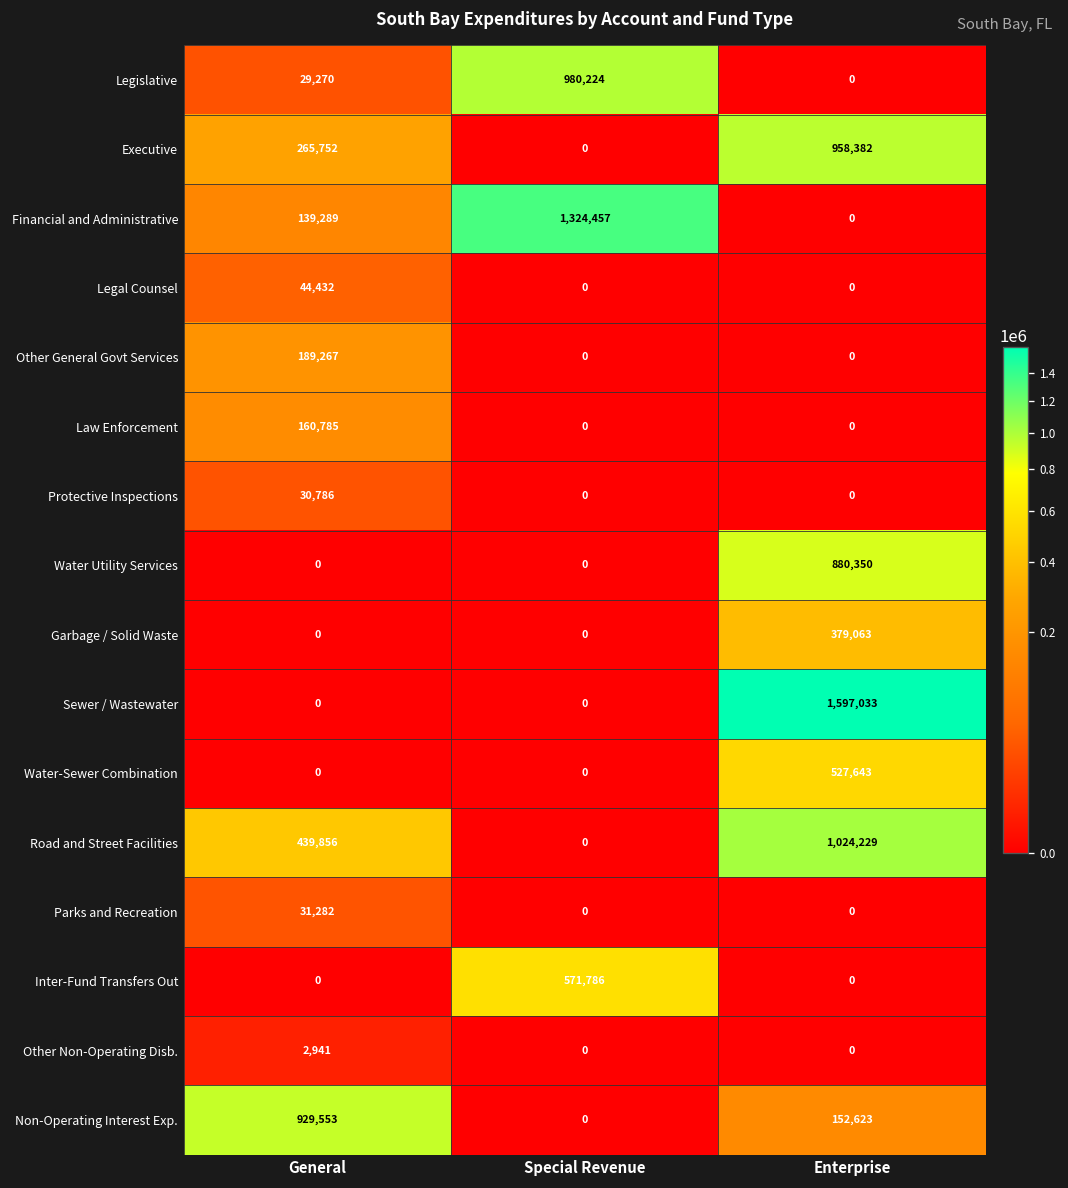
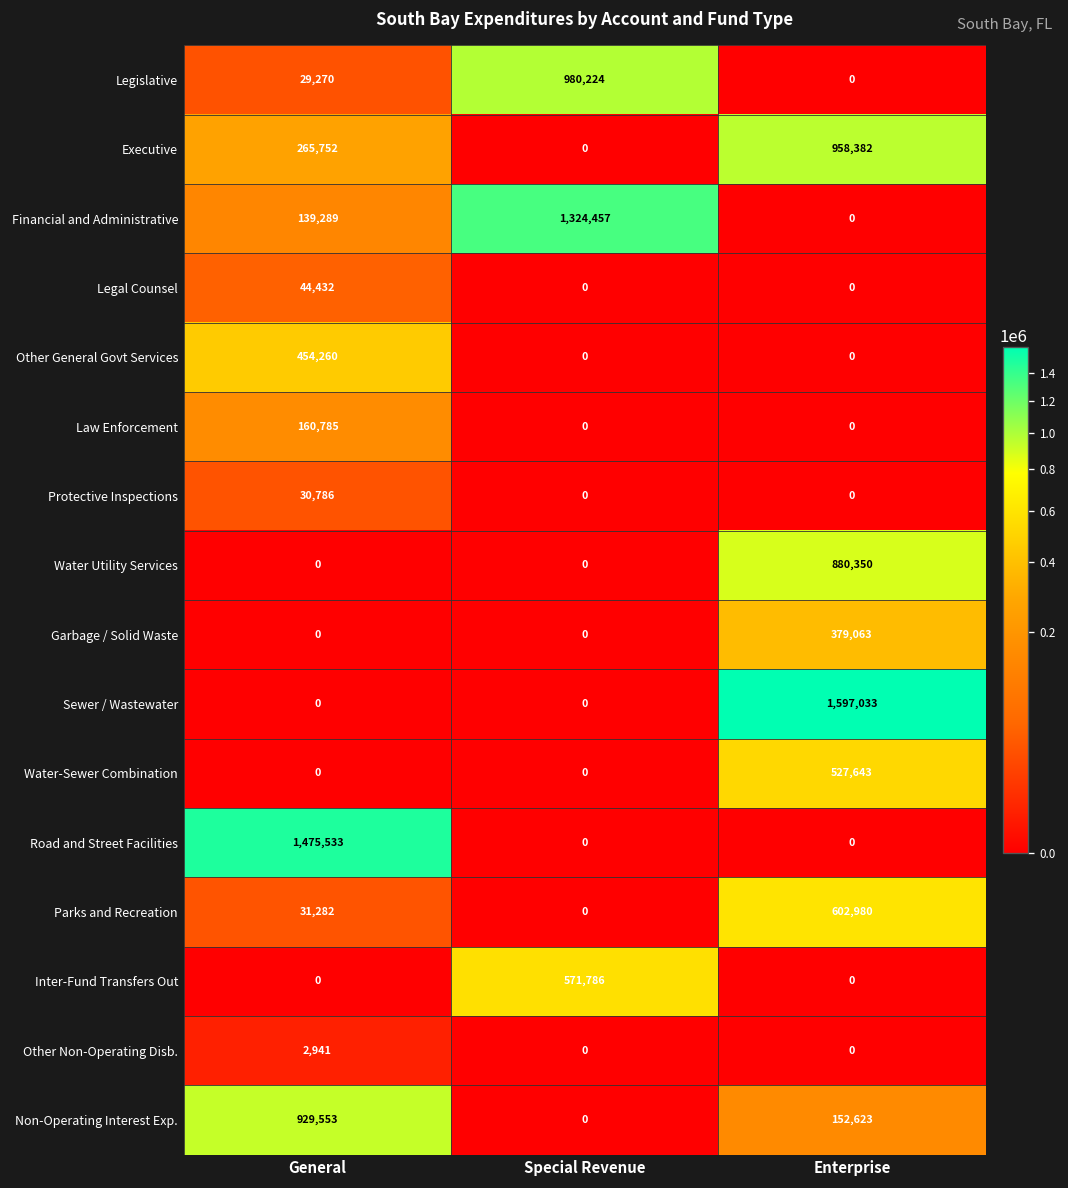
Other General Govt Services, General: 189,267 -> 454,260
Road and Street Facilities, General: 439,856 -> 1,475,533
Road and Street Facilities, Enterprise: 1,024,229 -> 0
Parks and Recreation, Enterprise: 0 -> 602,980
